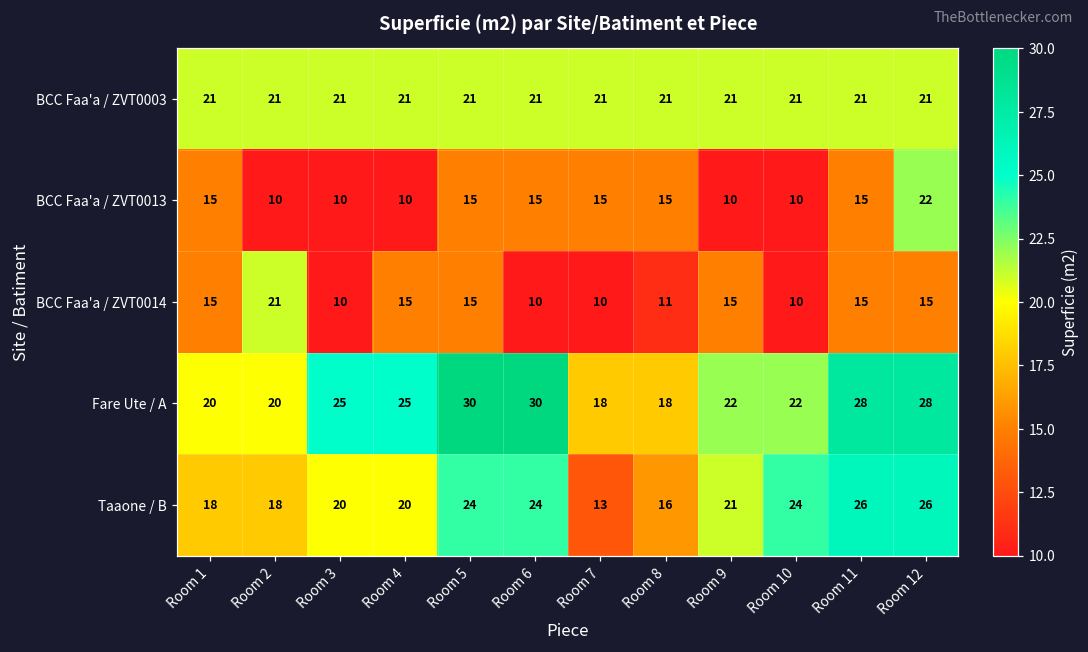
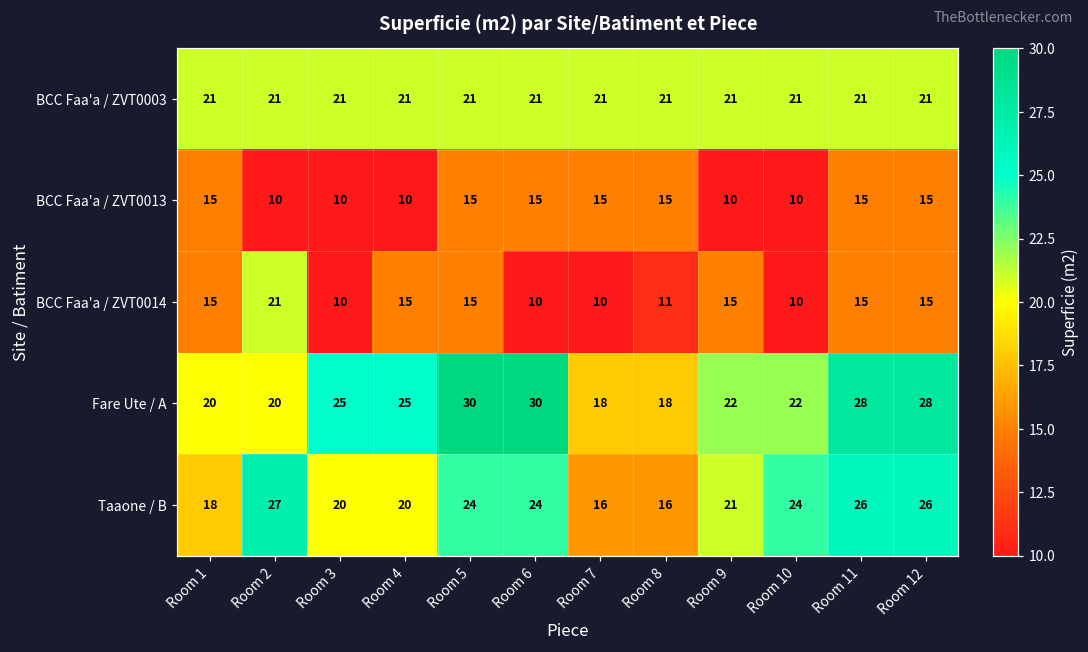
BCC Faa'a / ZVT0013, Room 12: 22 -> 15
Taaone / B, Room 2: 18 -> 27
Taaone / B, Room 7: 13 -> 16
